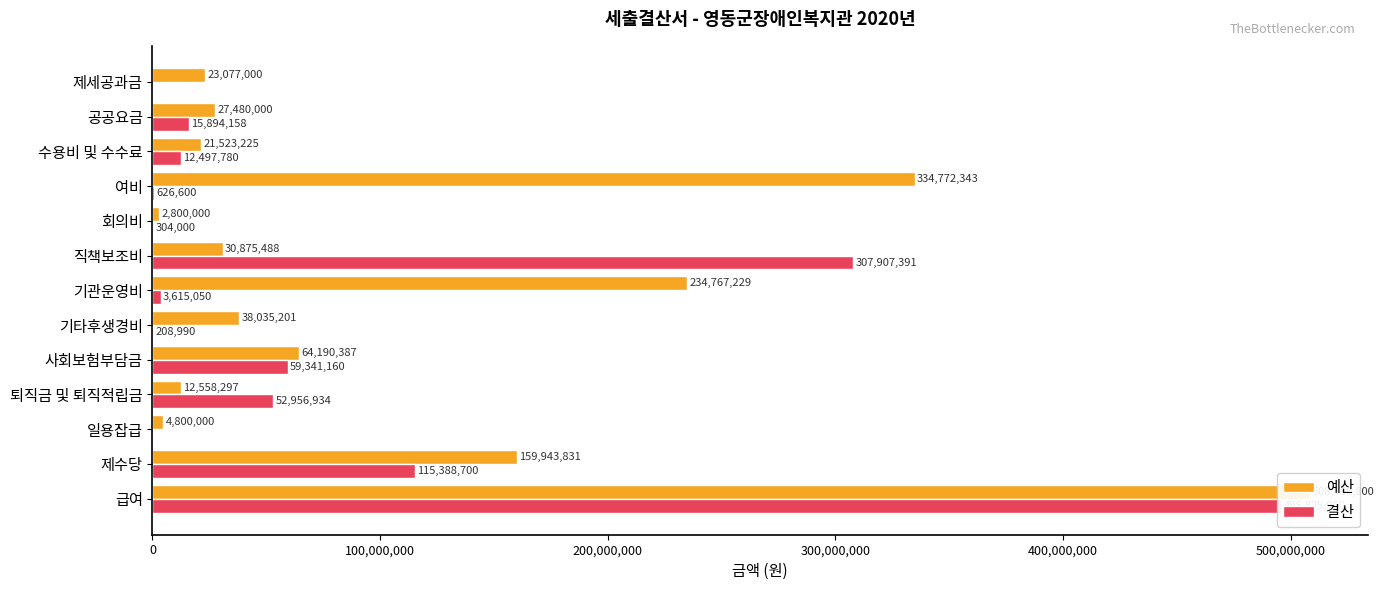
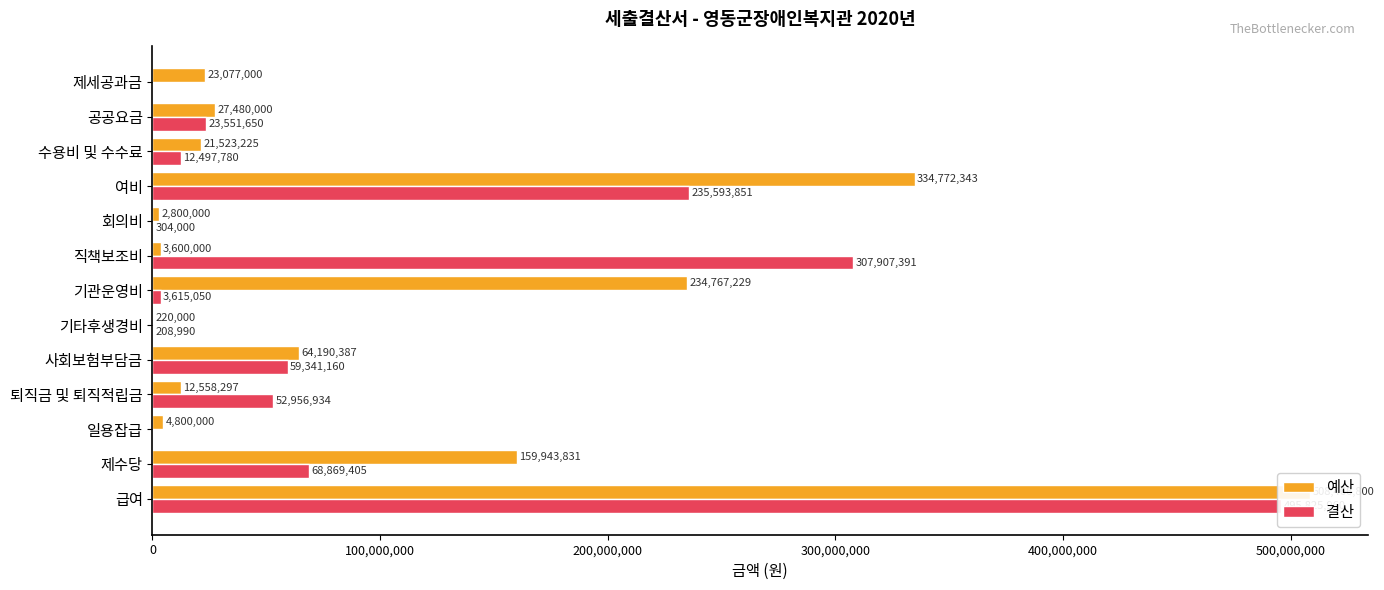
결산, 공공요금: 15,894,158 -> 23,551,650
결산, 여비: 626,600 -> 235,593,851
예산, 직책보조비: 30,875,488 -> 3,600,000
예산, 기타후생경비: 38,035,201 -> 220,000
결산, 제수당: 115,388,700 -> 68,869,405
